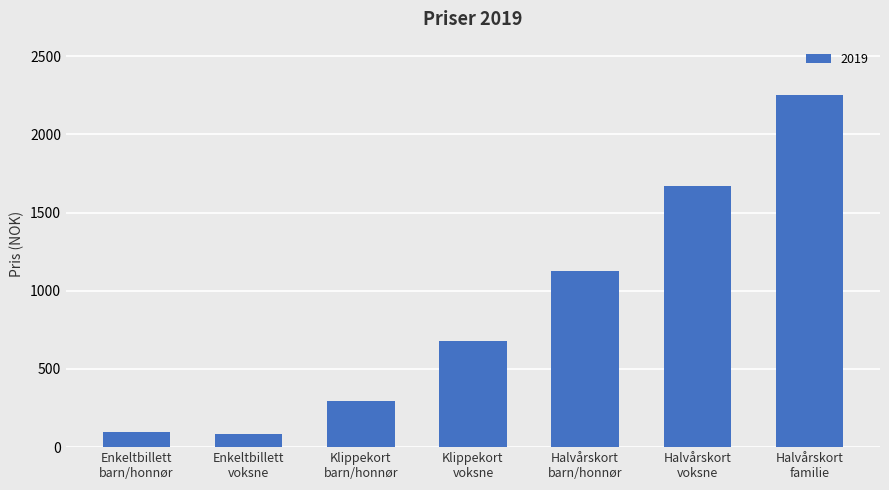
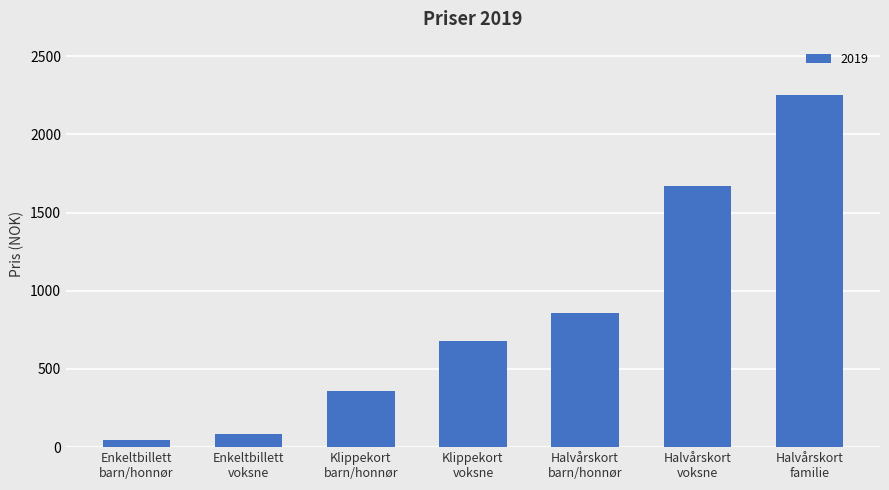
Enkeltbillett barn/honnør: 100 -> 50
Klippekort barn/honnør: 290 -> 360
Halvårskort barn/honnør: 1130 -> 860
